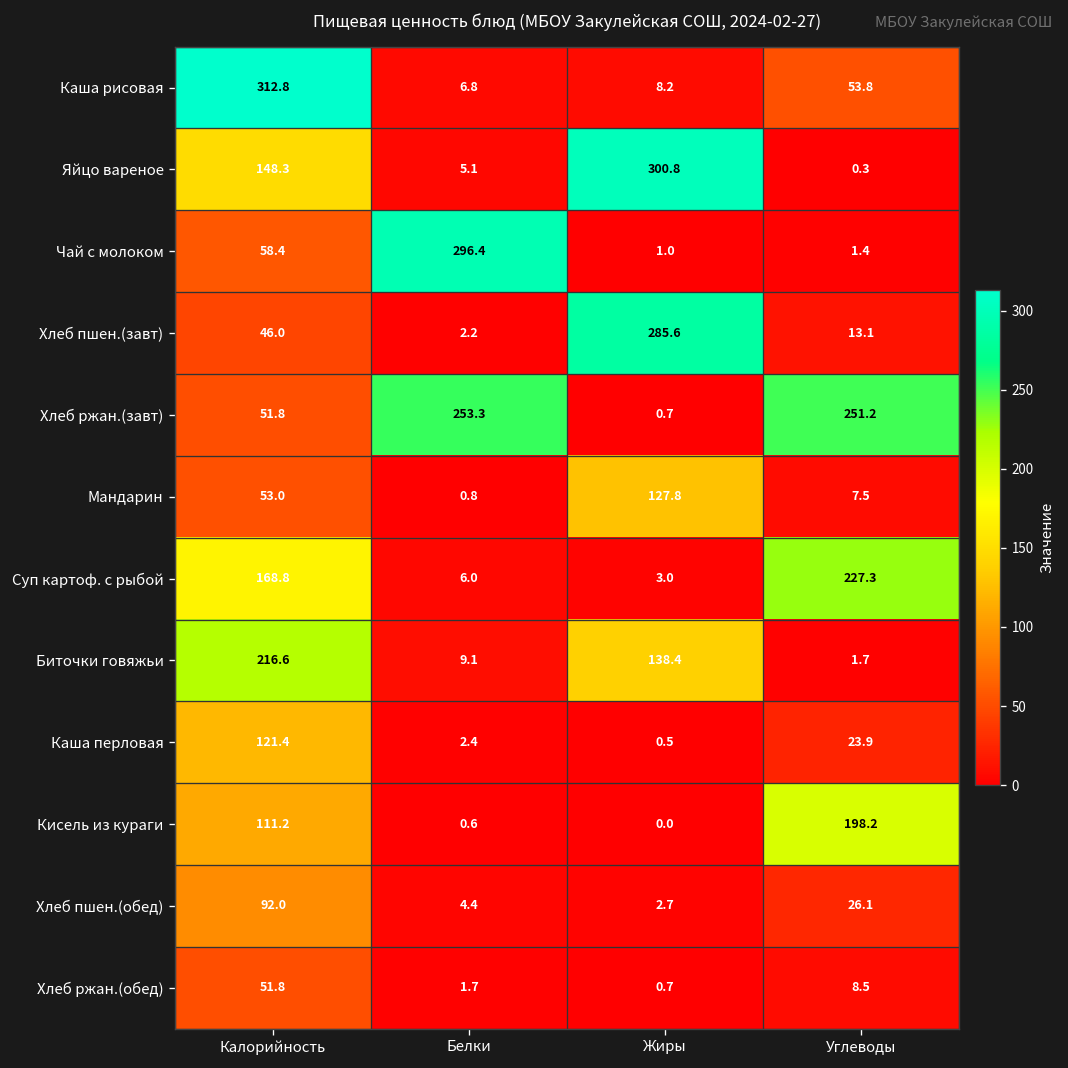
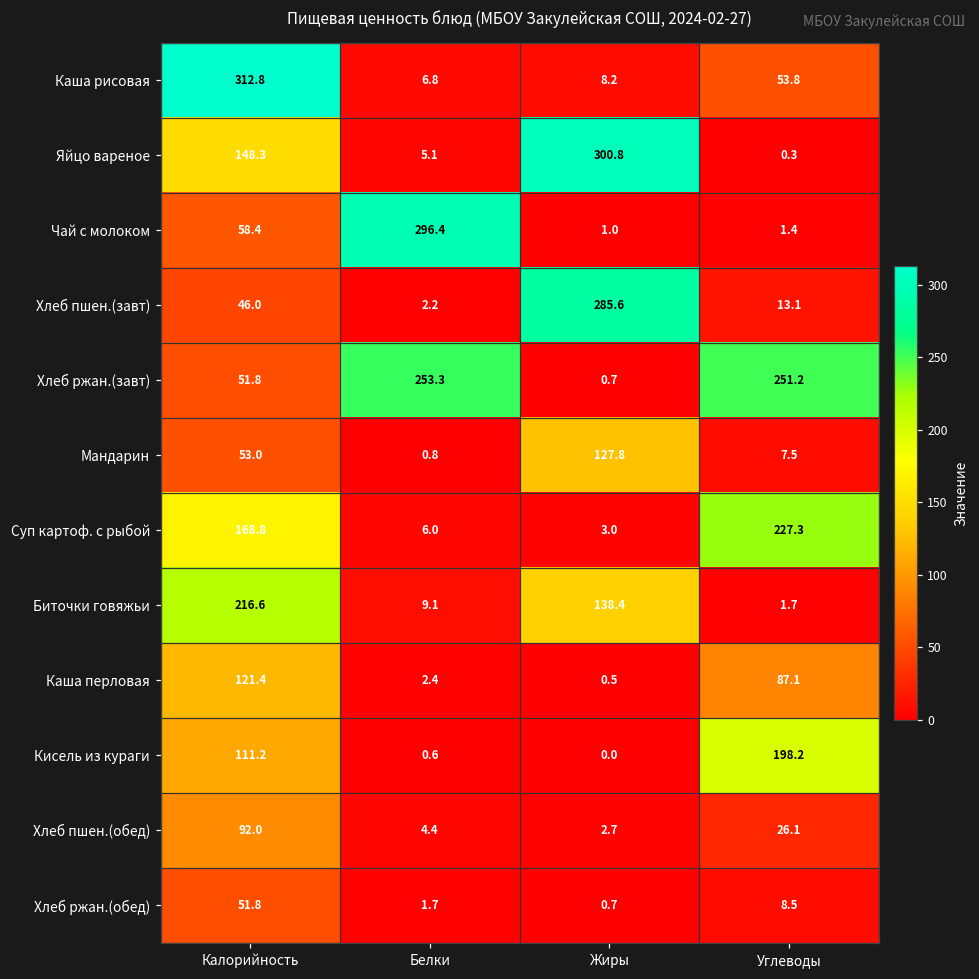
Каша перловая, Углеводы: 23.9 -> 87.1
